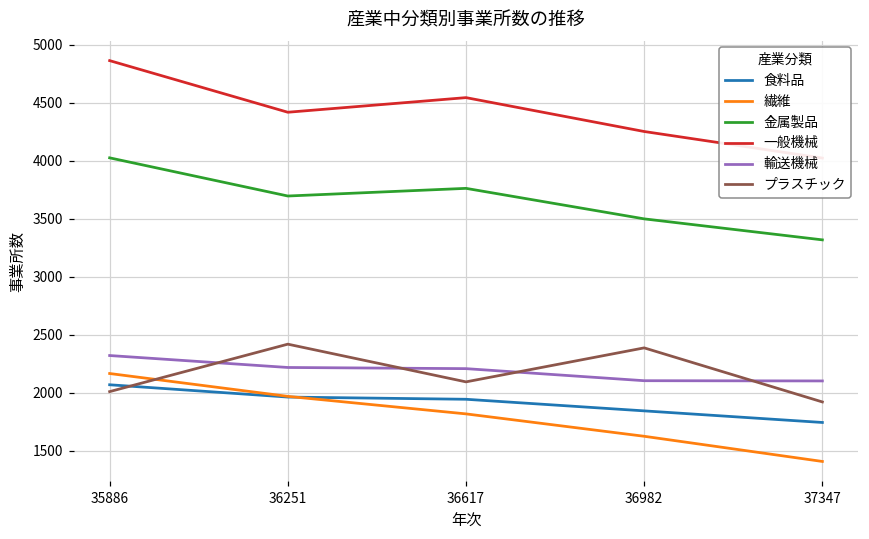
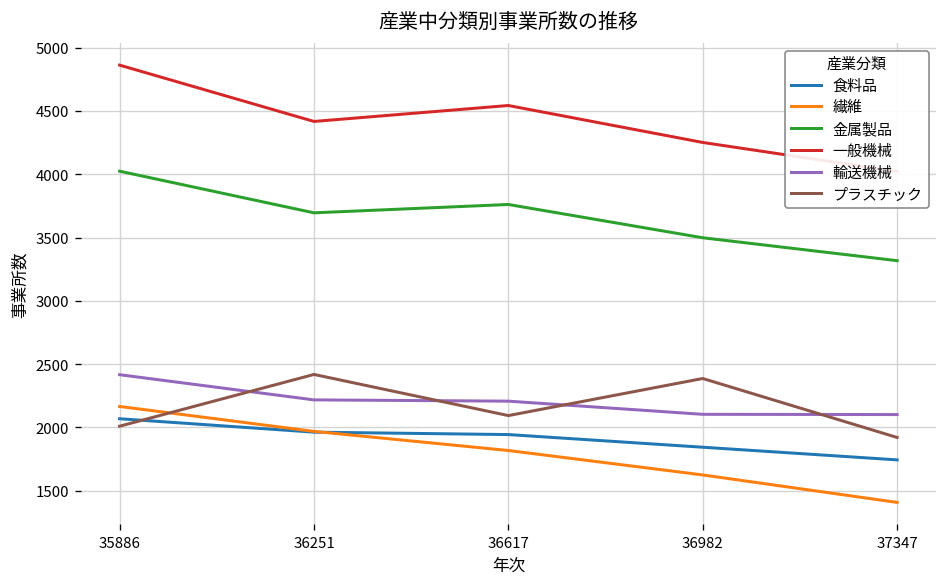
輸送機械, 35886: 2320 -> 2420
